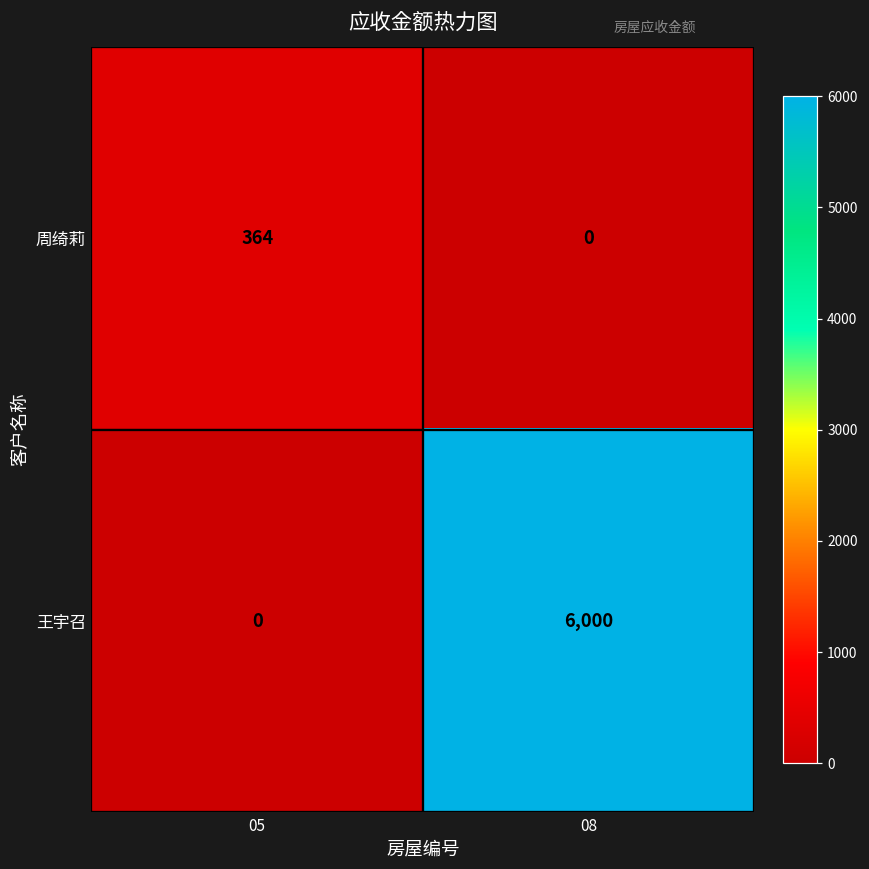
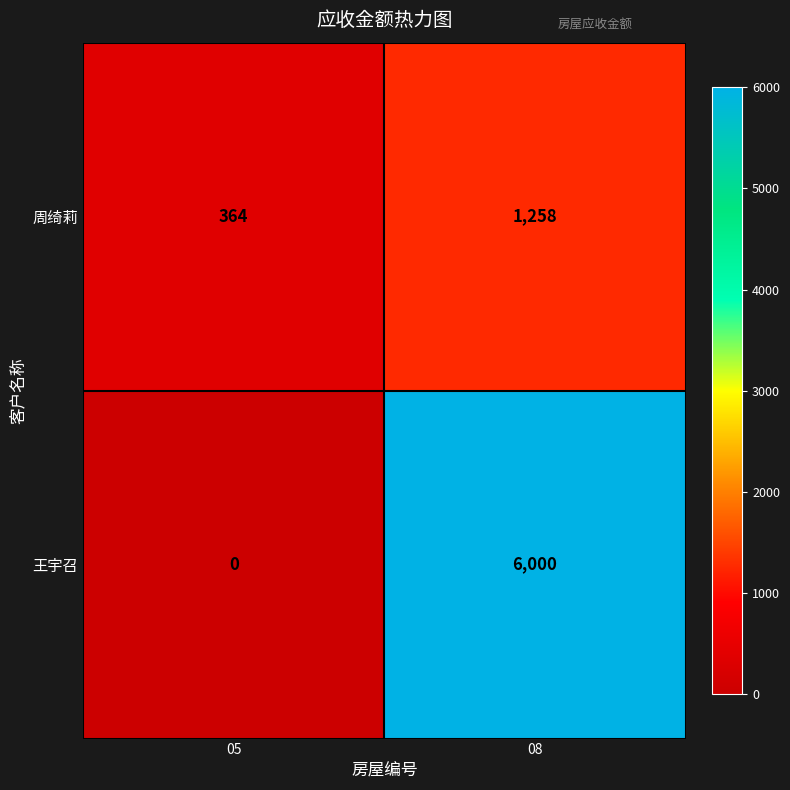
周绮莉, 08: 0 -> 1,258
